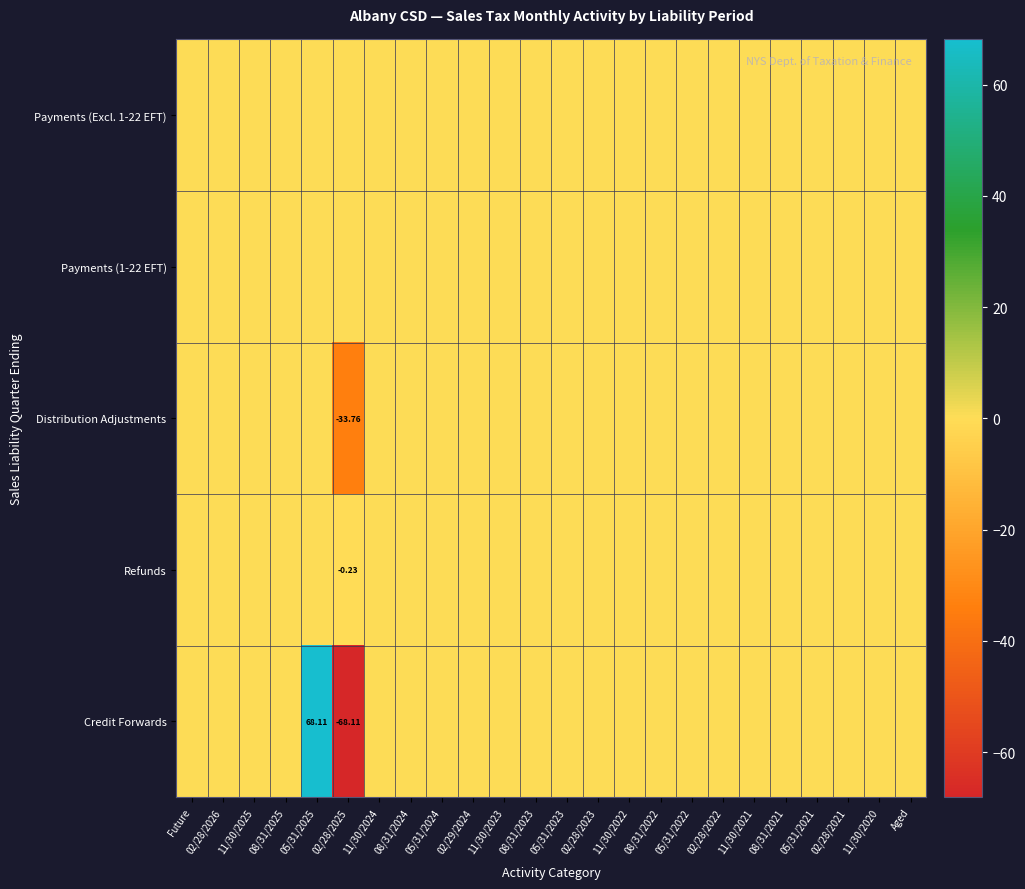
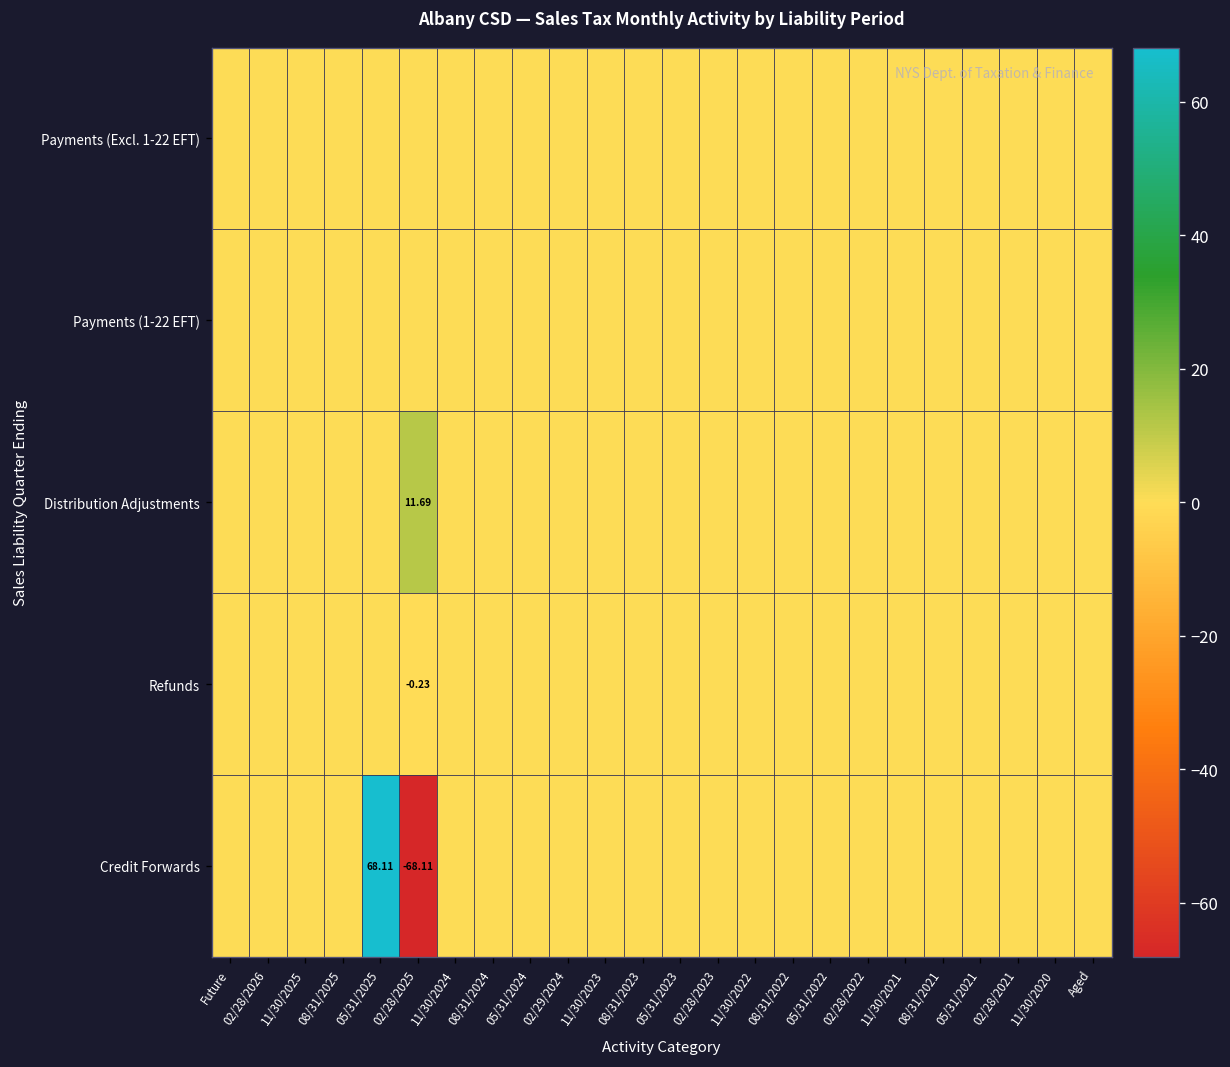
Distribution Adjustments, 02/28/2025: -33.76 -> 11.69
